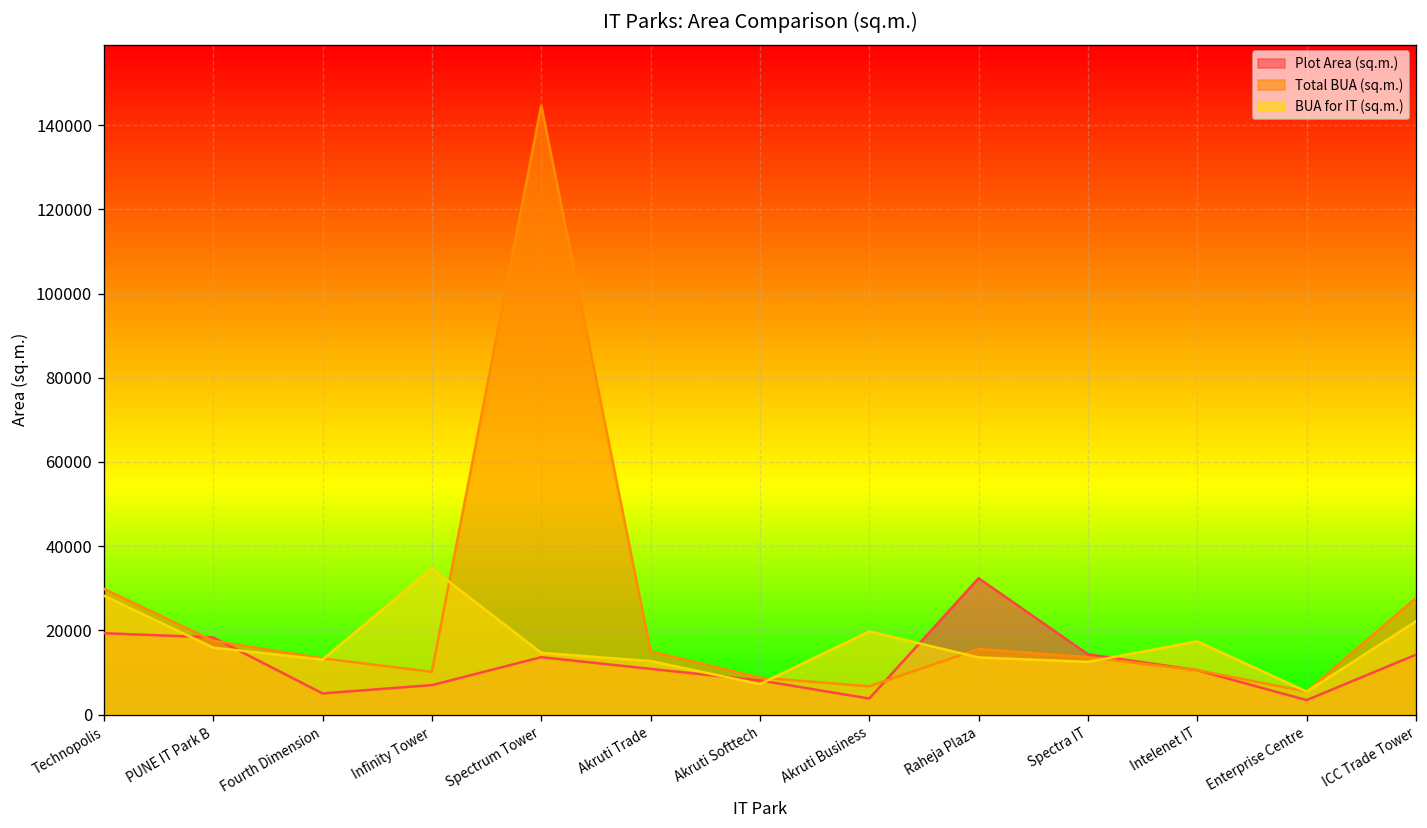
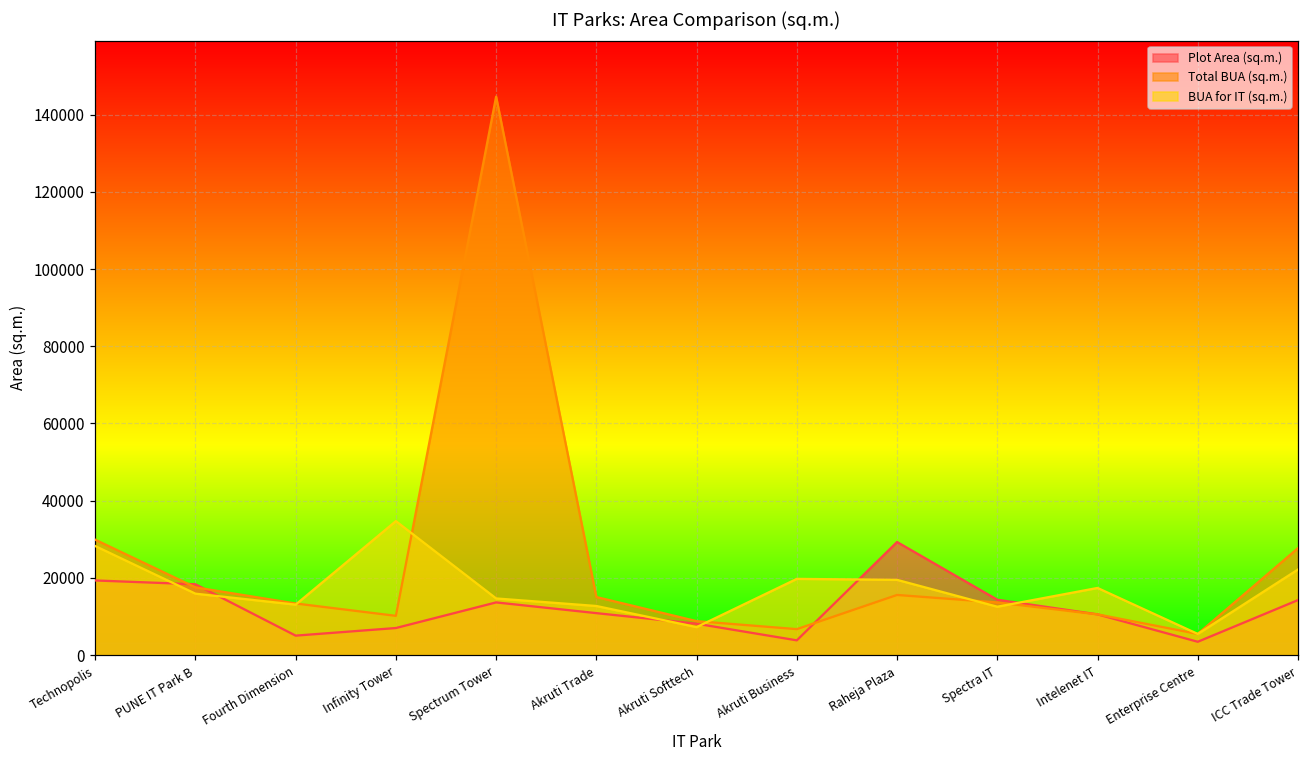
Plot Area (sq.m.), Raheja Plaza: 32000 -> 29000
BUA for IT (sq.m.), Raheja Plaza: 14000 -> 19000
